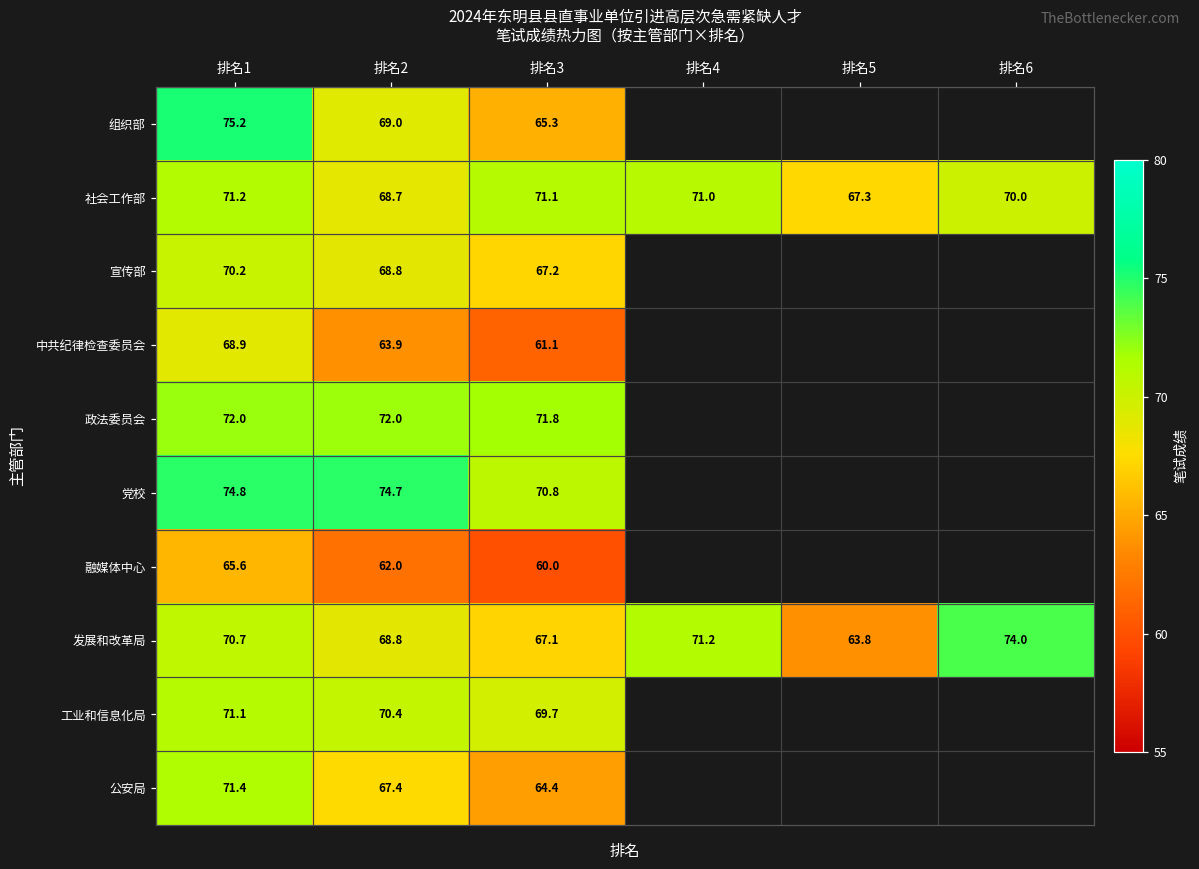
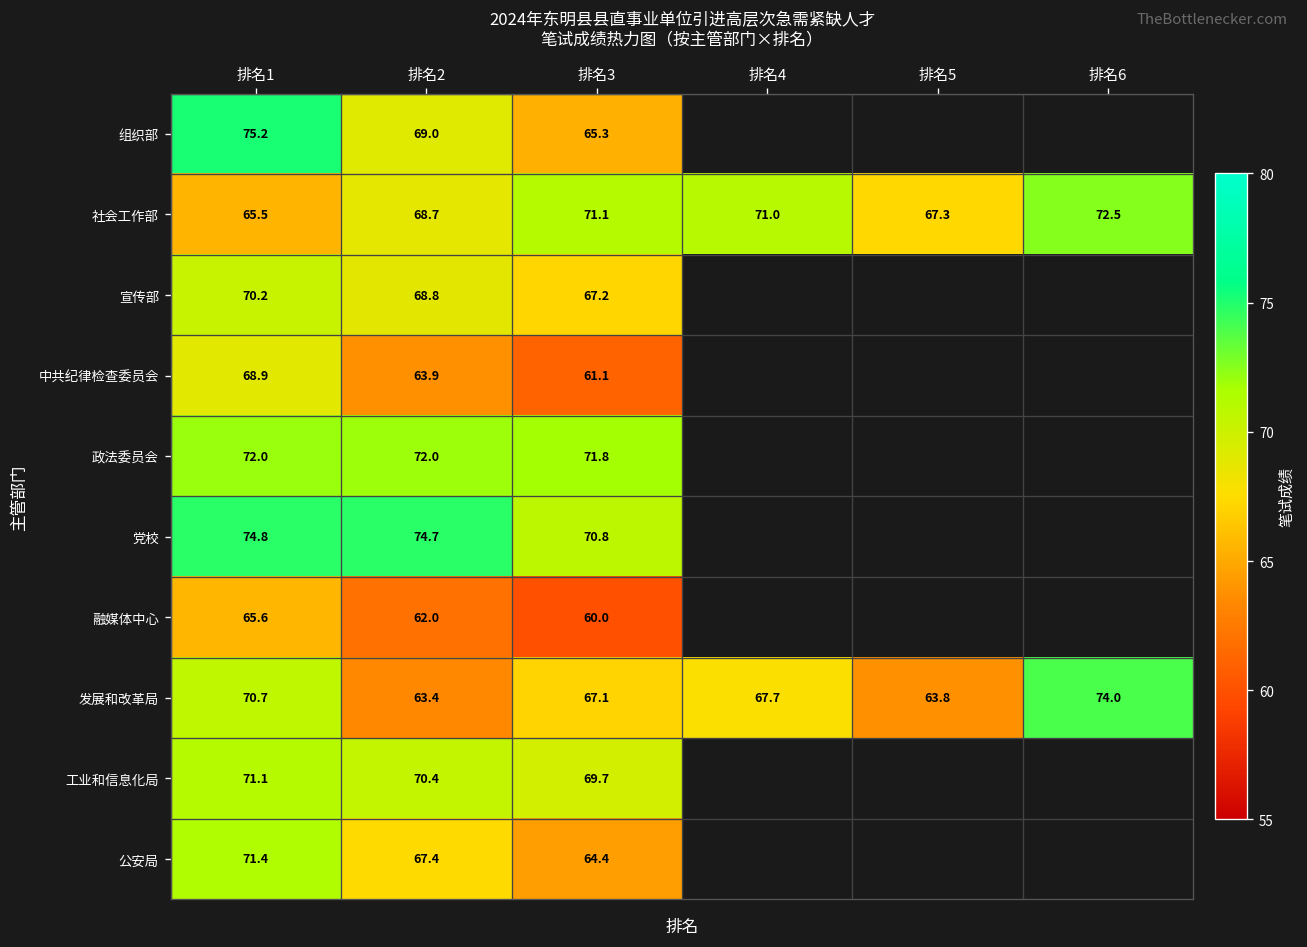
社会工作部, 排名1: 71.2 -> 65.5
社会工作部, 排名6: 70.0 -> 72.5
发展和改革局, 排名2: 68.8 -> 63.4
发展和改革局, 排名4: 71.2 -> 67.7
